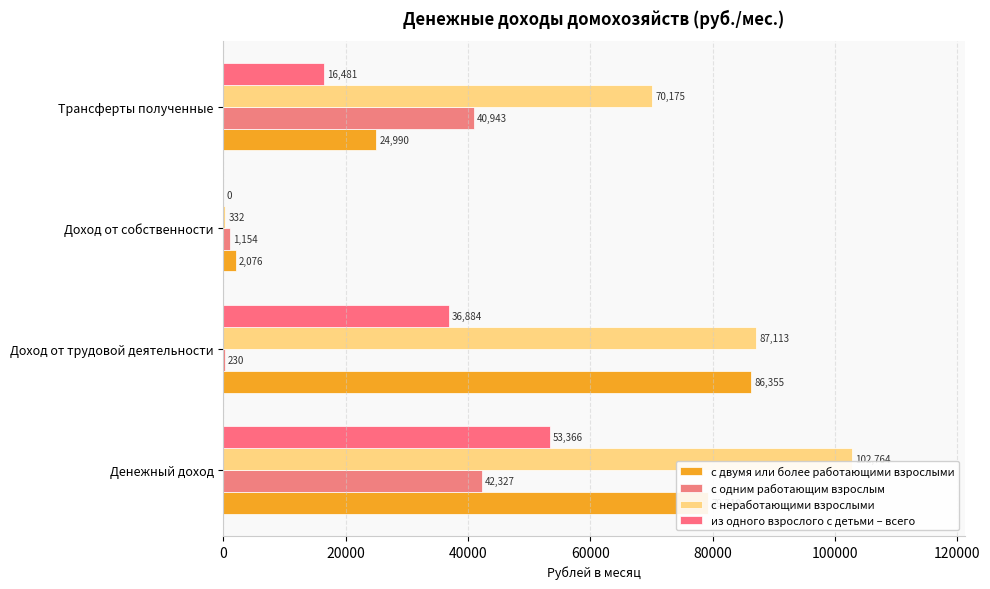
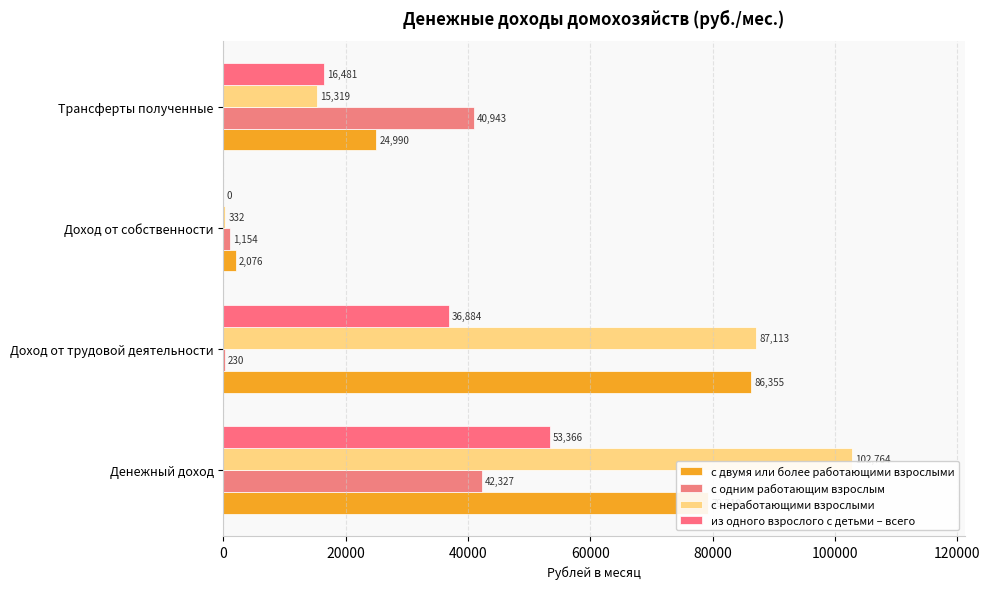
с неработающими взрослыми, Трансферты полученные: 70,175 -> 15,319
